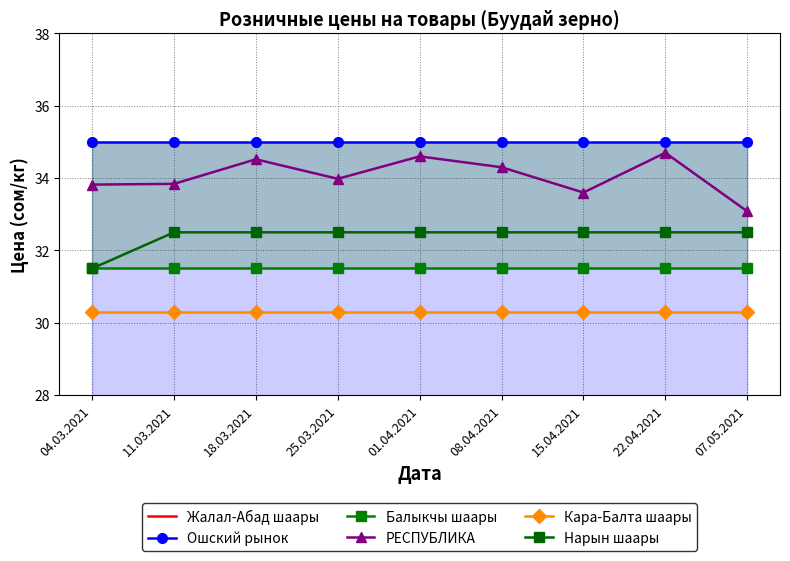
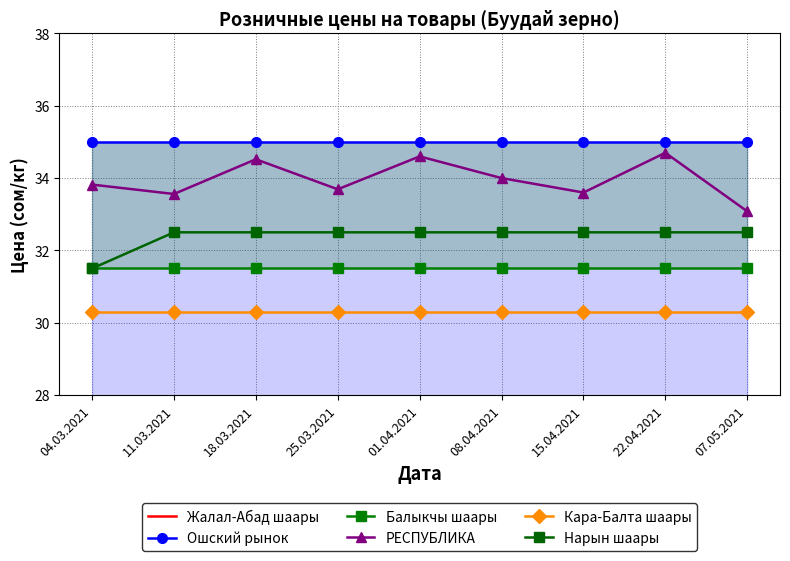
РЕСПУБЛИКА, 11.03.2021: 33.8 -> 33.6
РЕСПУБЛИКА, 25.03.2021: 34.0 -> 33.7
РЕСПУБЛИКА, 08.04.2021: 34.3 -> 34.0
